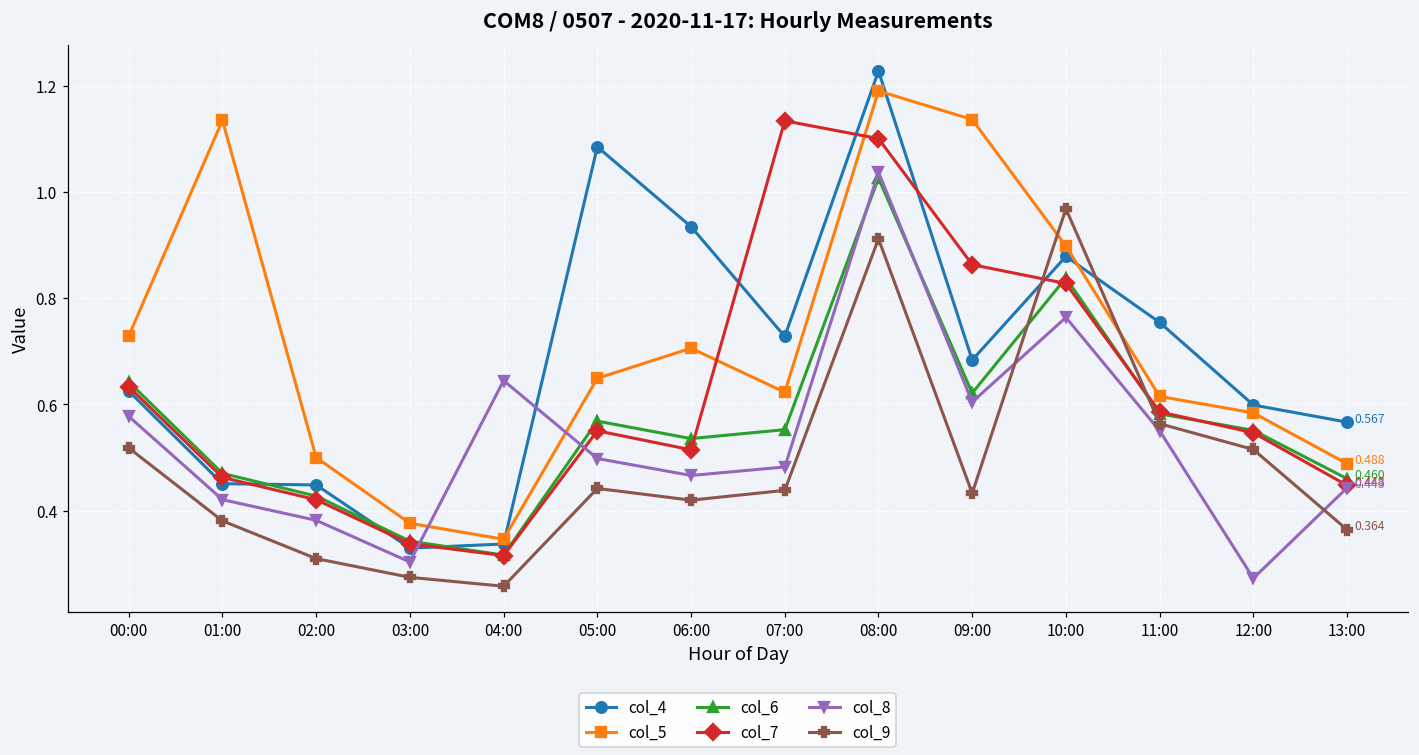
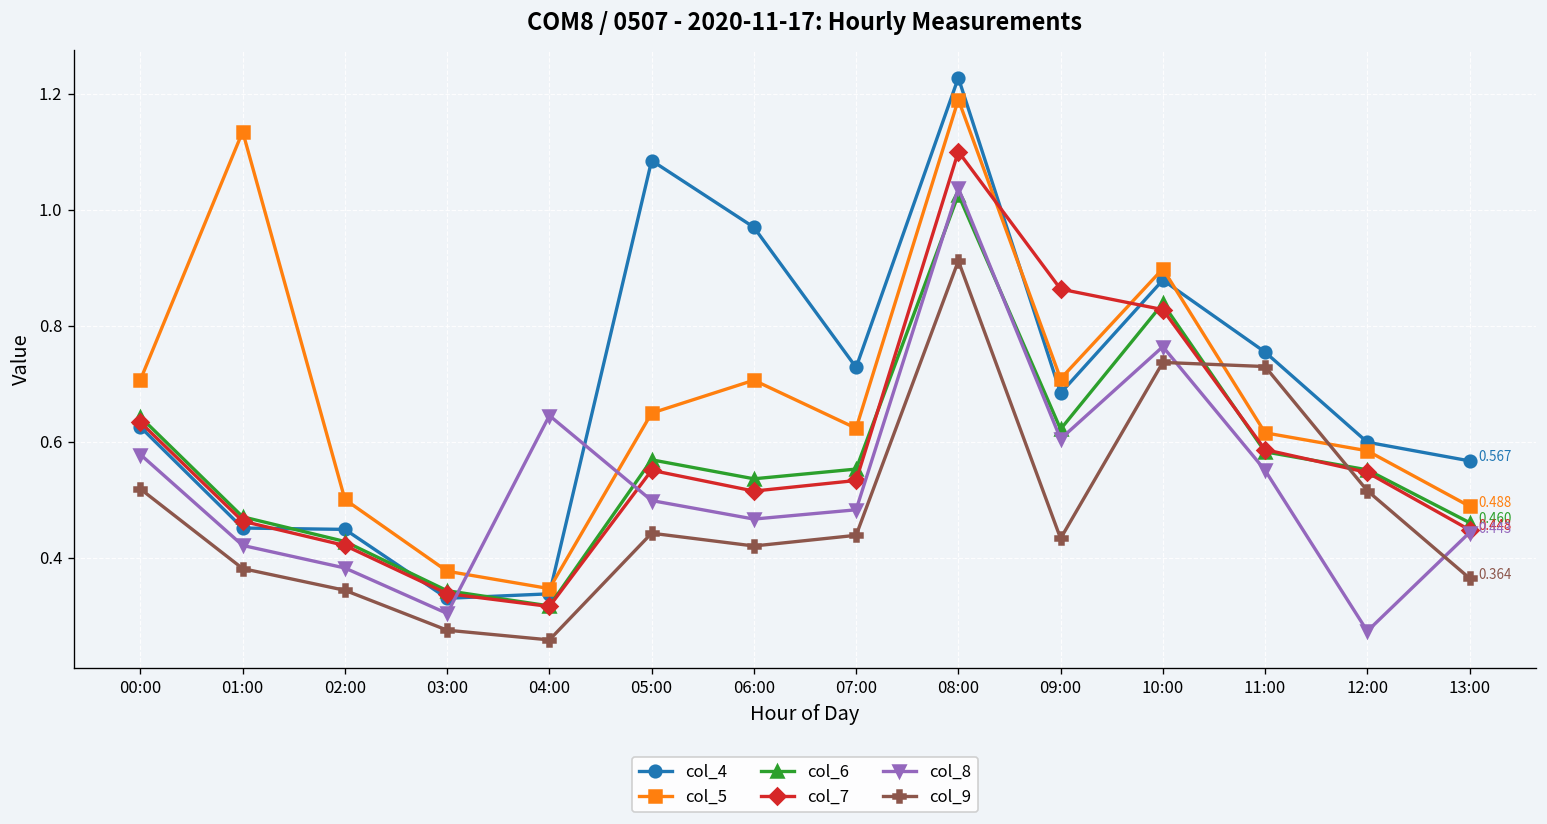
col_5, 00:00: 0.73 -> 0.71
col_9, 02:00: 0.31 -> 0.34
col_4, 06:00: 0.93 -> 0.97
col_7, 07:00: 1.13 -> 0.53
col_5, 09:00: 1.14 -> 0.71
col_9, 10:00: 0.97 -> 0.74
col_9, 11:00: 0.56 -> 0.73
